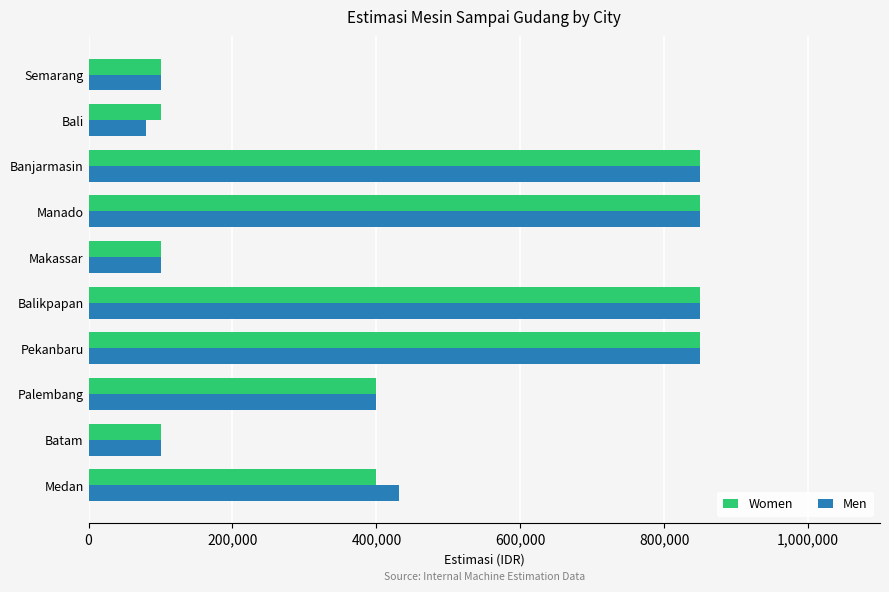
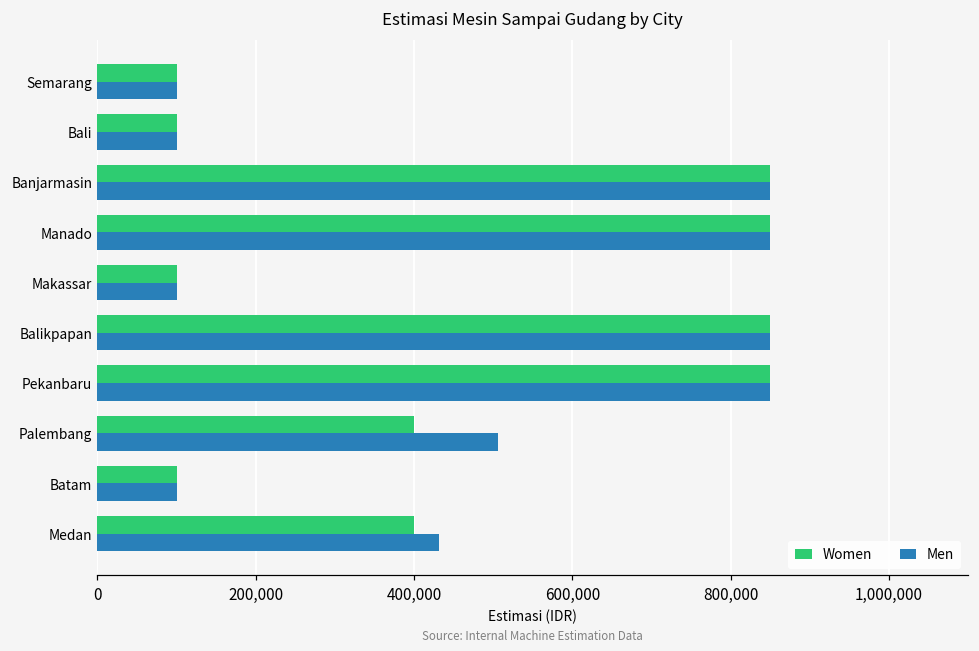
Men, Bali: 80,000 -> 100,000
Men, Palembang: 400,000 -> 510,000
